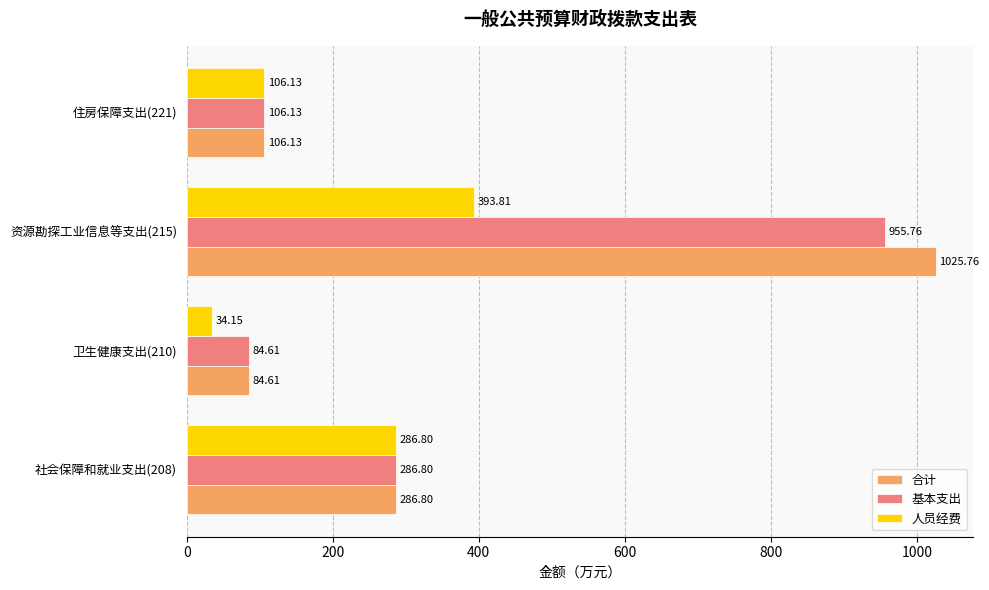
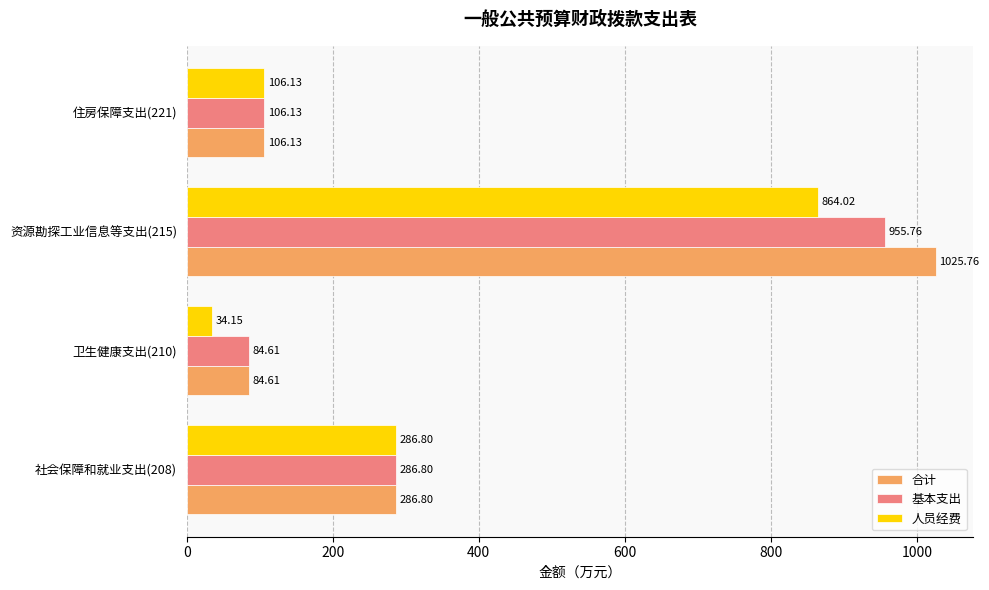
人员经费, 资源勘探工业信息等支出(215): 393.81 -> 864.02
